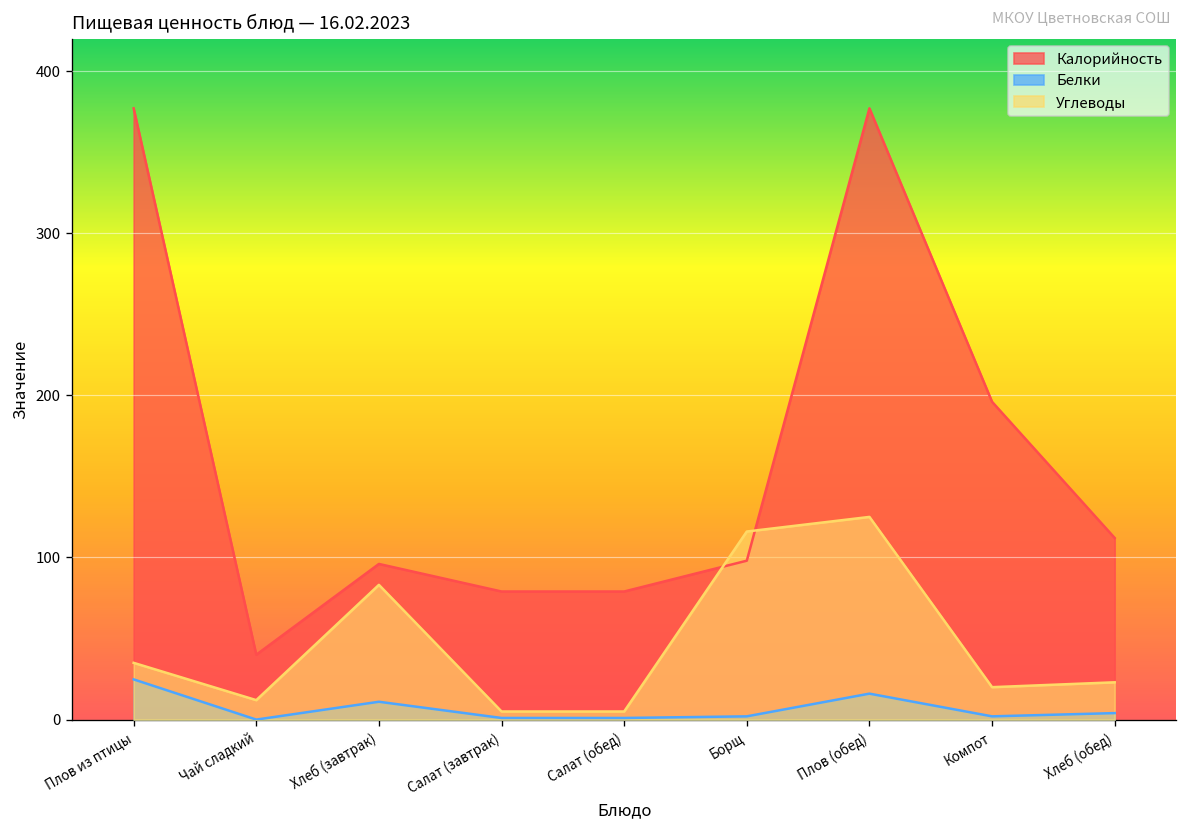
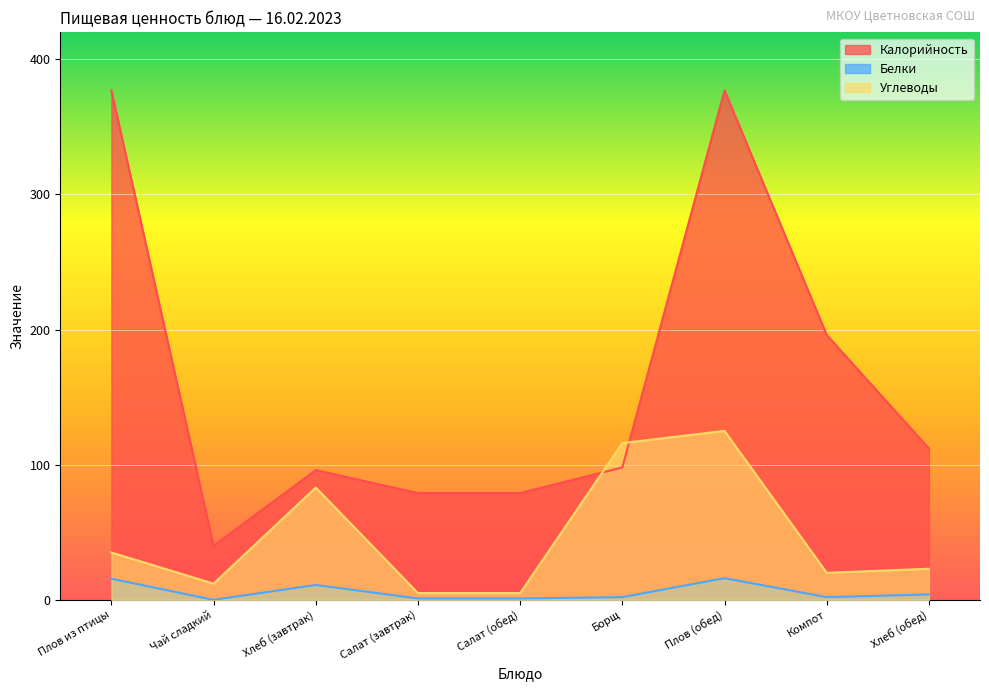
Белки, Плов из птицы: 25 -> 16
